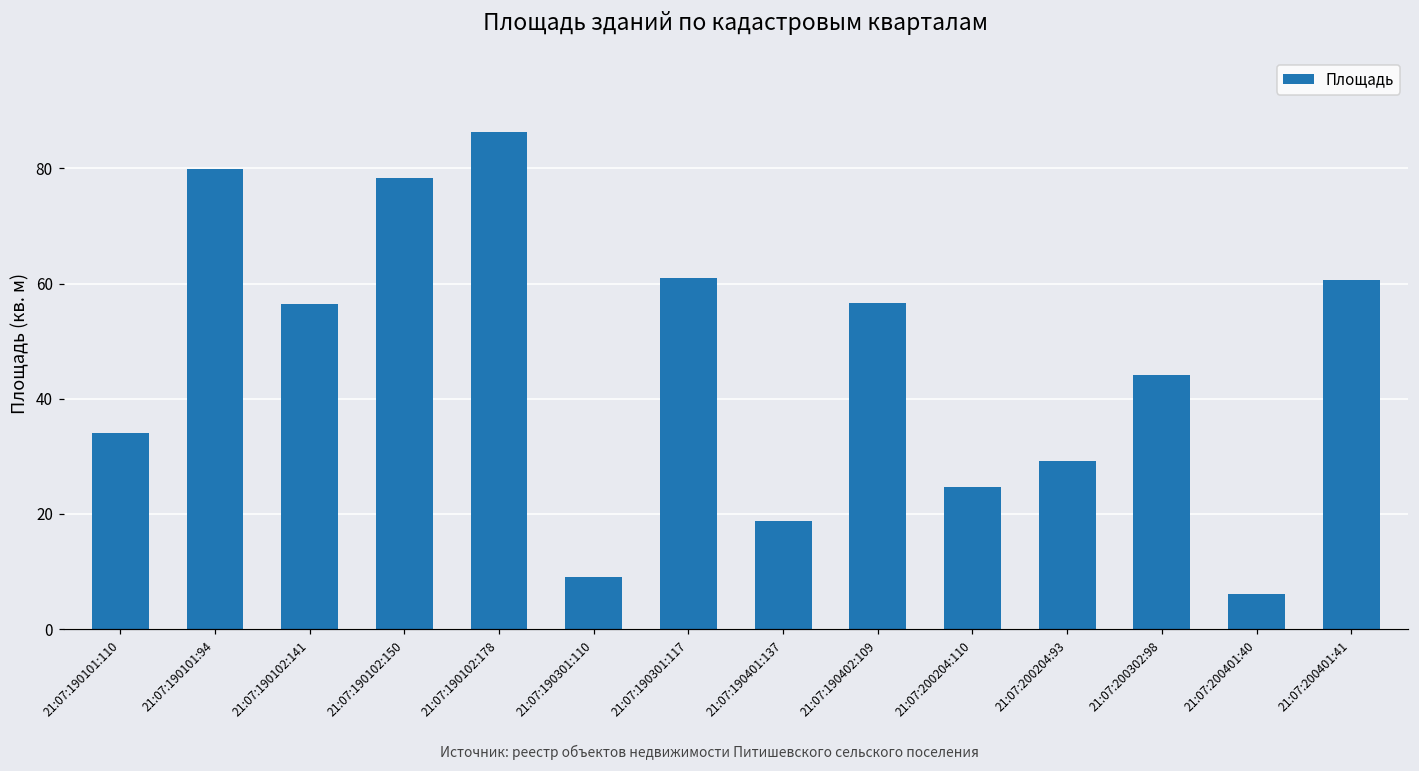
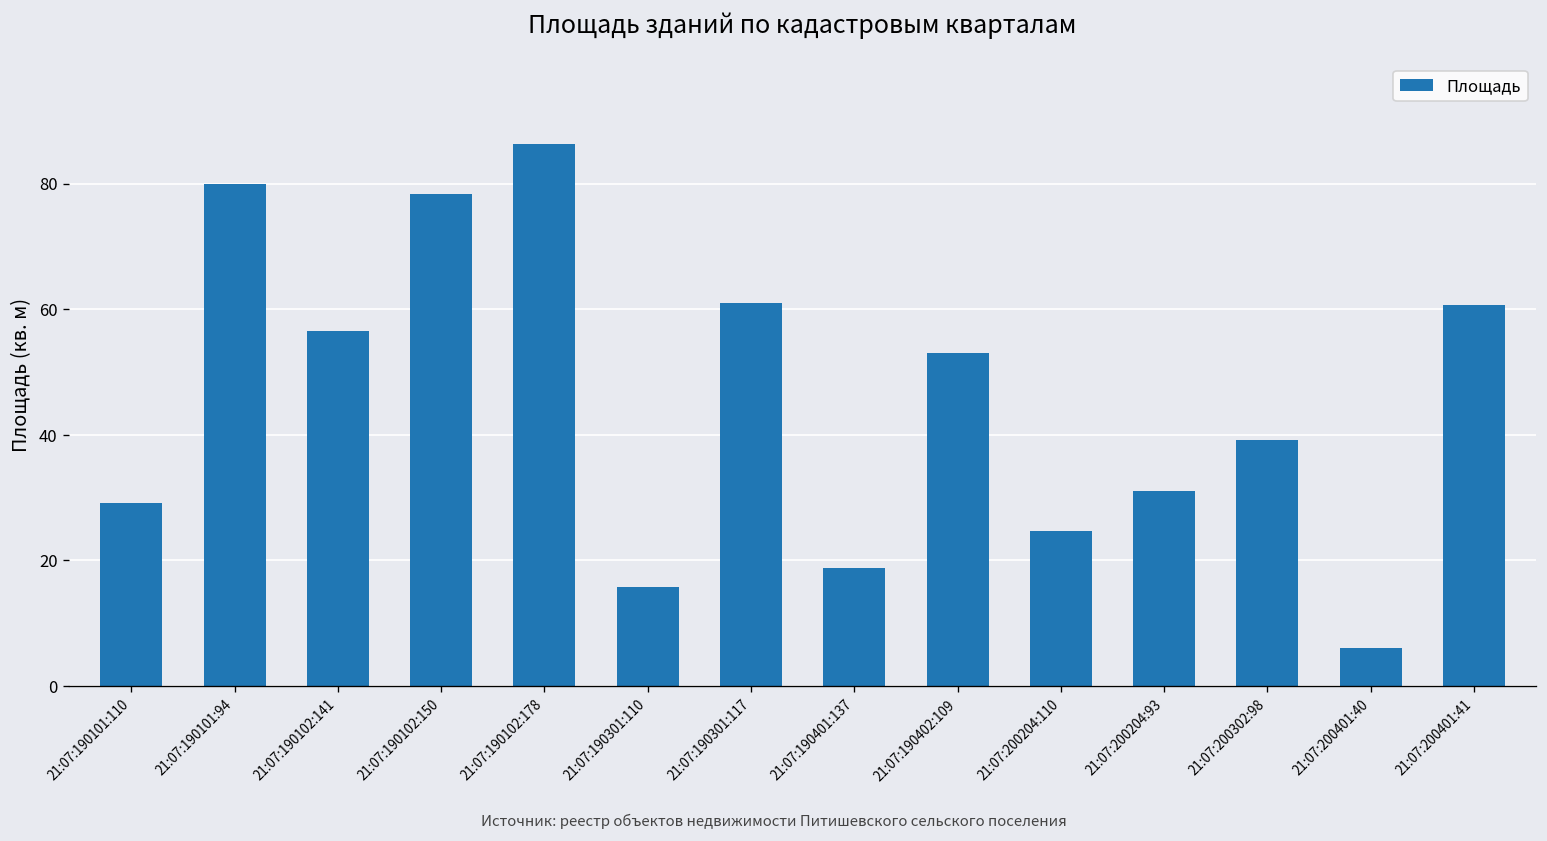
21:07:190101:110: 34 -> 29
21:07:190301:110: 9 -> 16
21:07:190402:109: 57 -> 53
21:07:200204:93: 29 -> 31
21:07:200302:98: 44 -> 39
